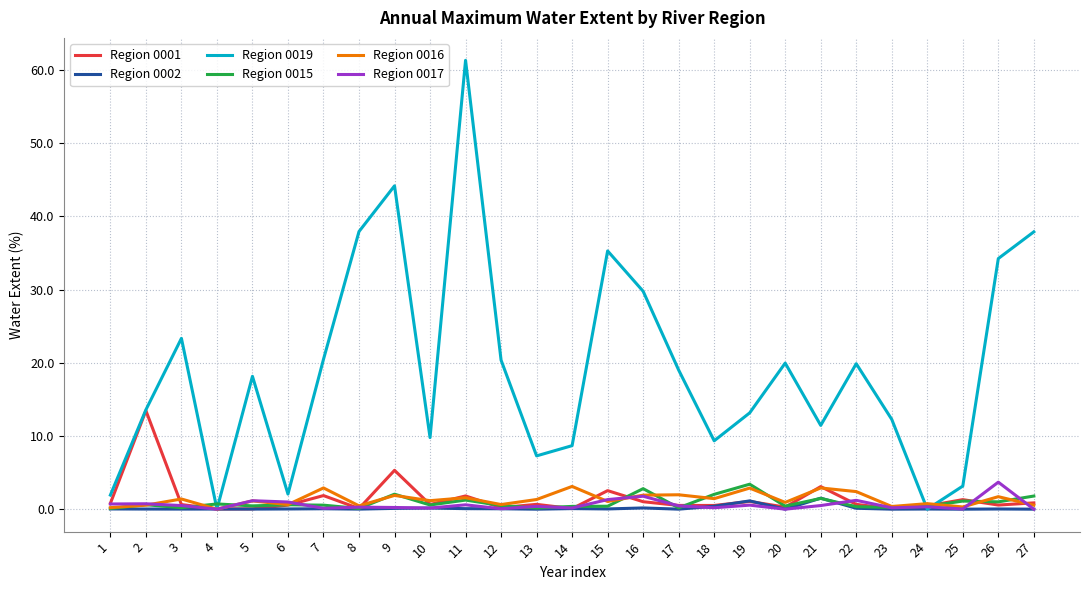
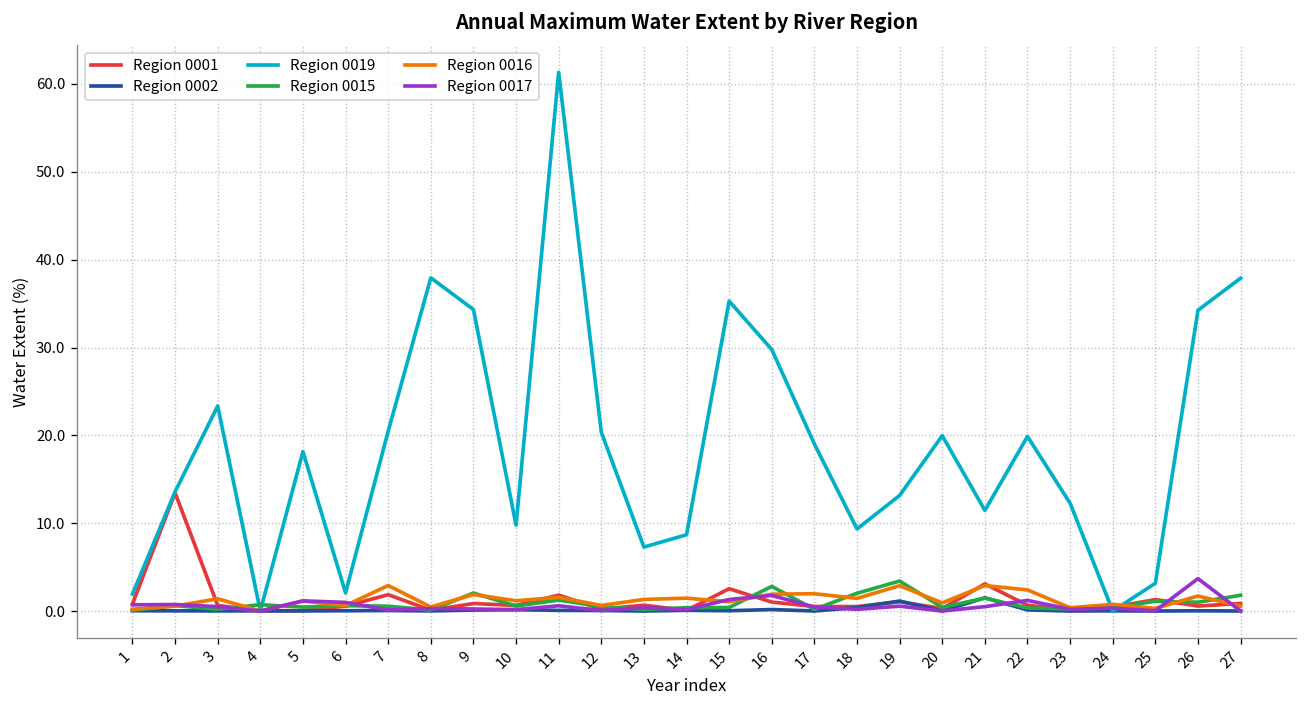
Region 0001, 9: 5 -> 1
Region 0019, 9: 44 -> 34
Region 0016, 14: 3 -> 1
